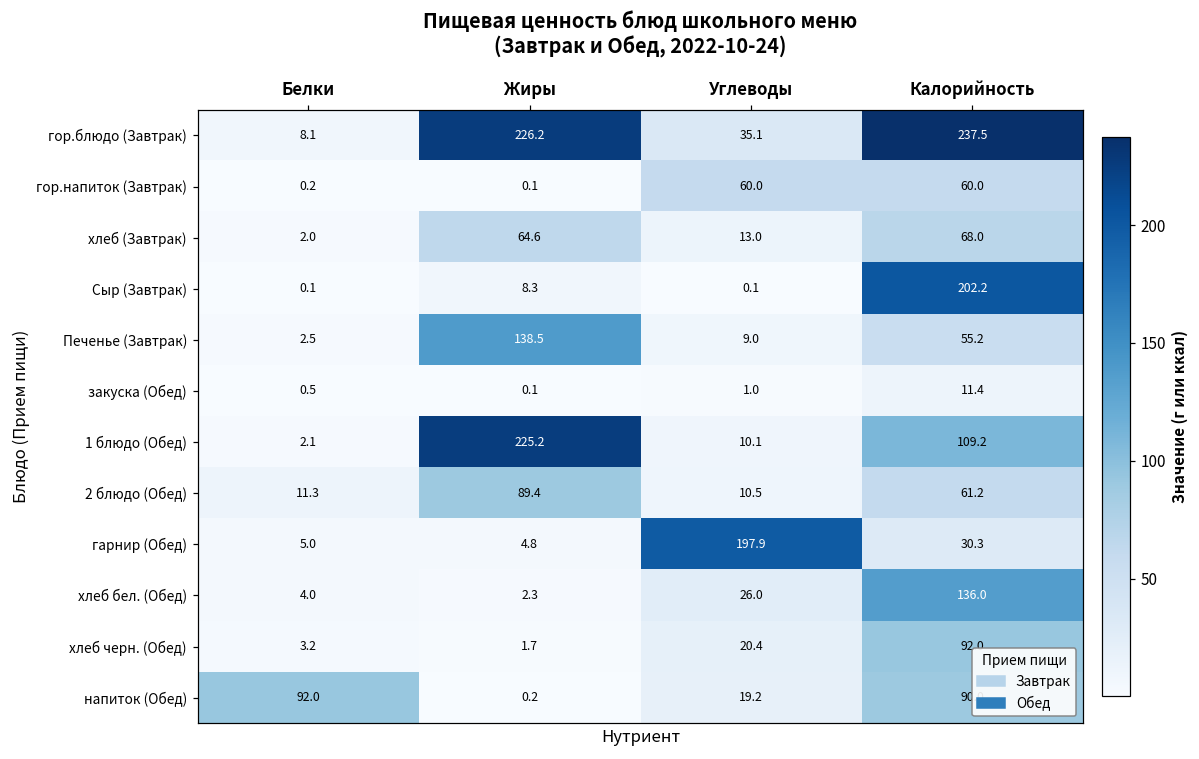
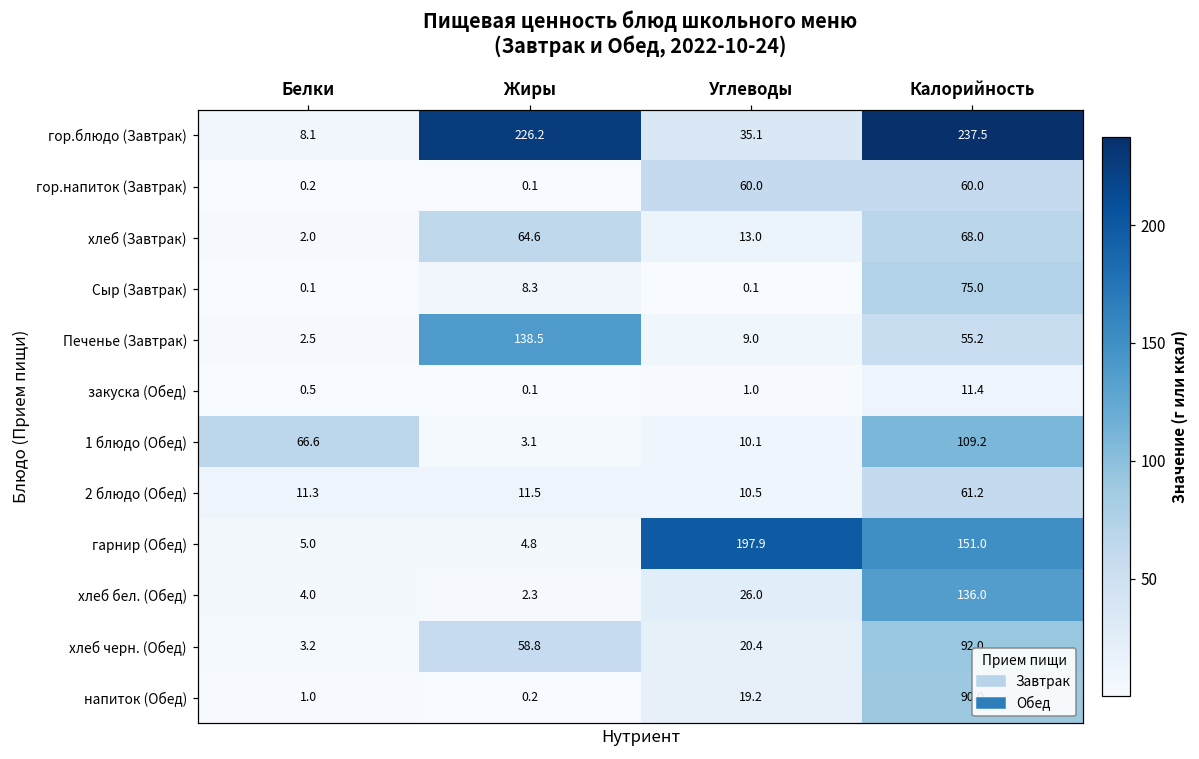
Сыр (Завтрак), Калорийность: 202.2 -> 75.0
1 блюдо (Обед), Белки: 2.1 -> 66.6
1 блюдо (Обед), Жиры: 225.2 -> 3.1
2 блюдо (Обед), Жиры: 89.4 -> 11.5
гарнир (Обед), Калорийность: 30.3 -> 151.0
хлеб черн. (Обед), Жиры: 1.7 -> 58.8
напиток (Обед), Белки: 92.0 -> 1.0
